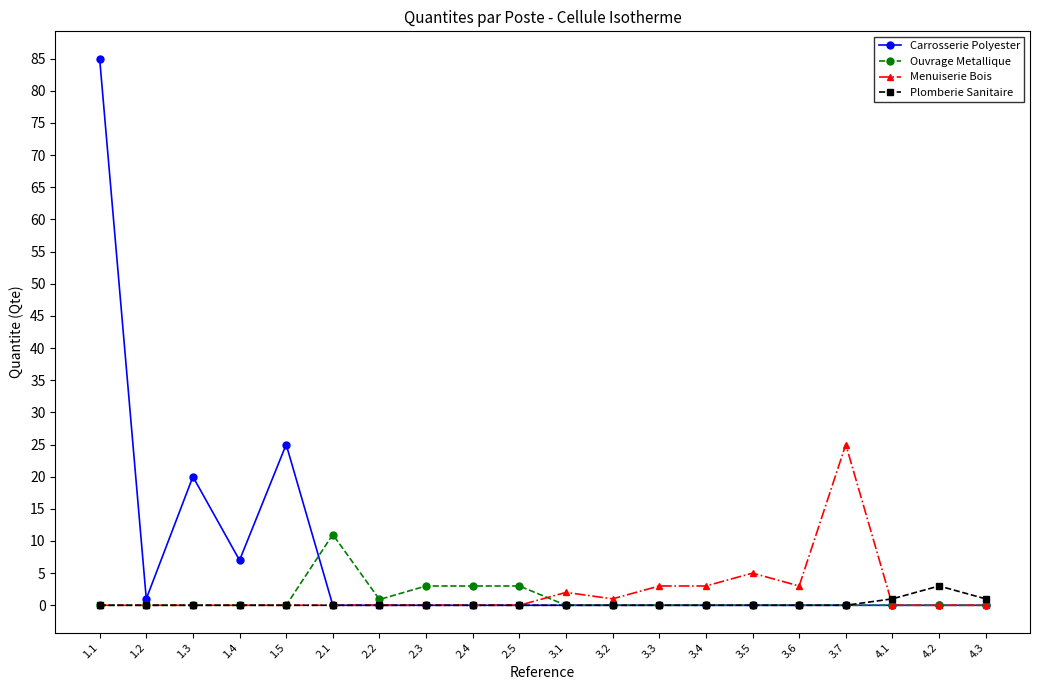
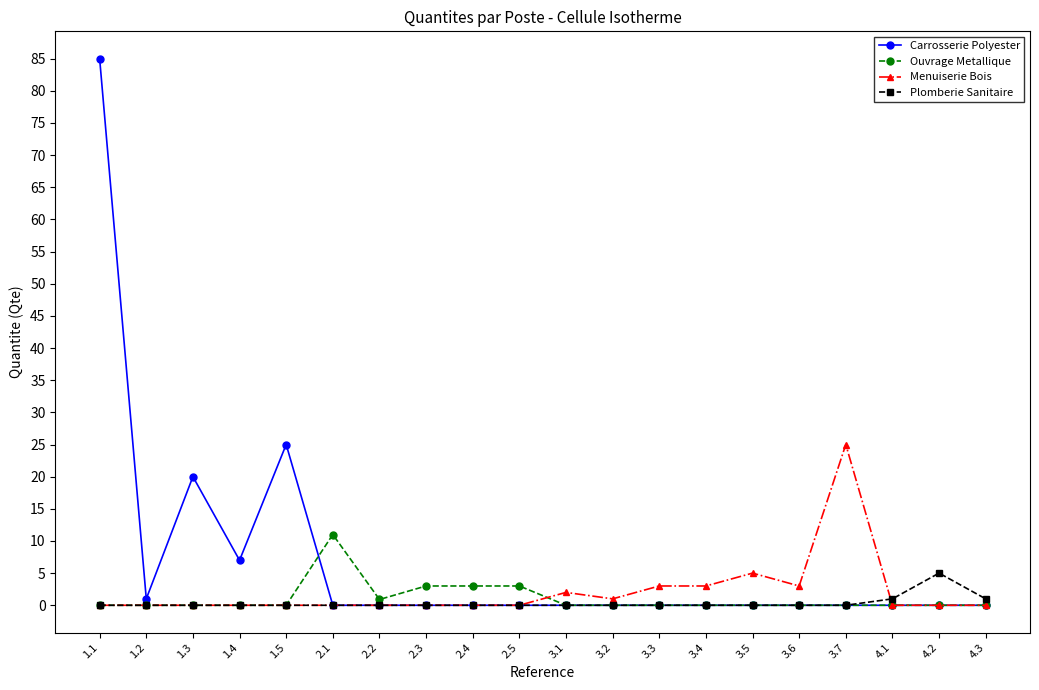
Plomberie Sanitaire, 4.2: 3 -> 5
